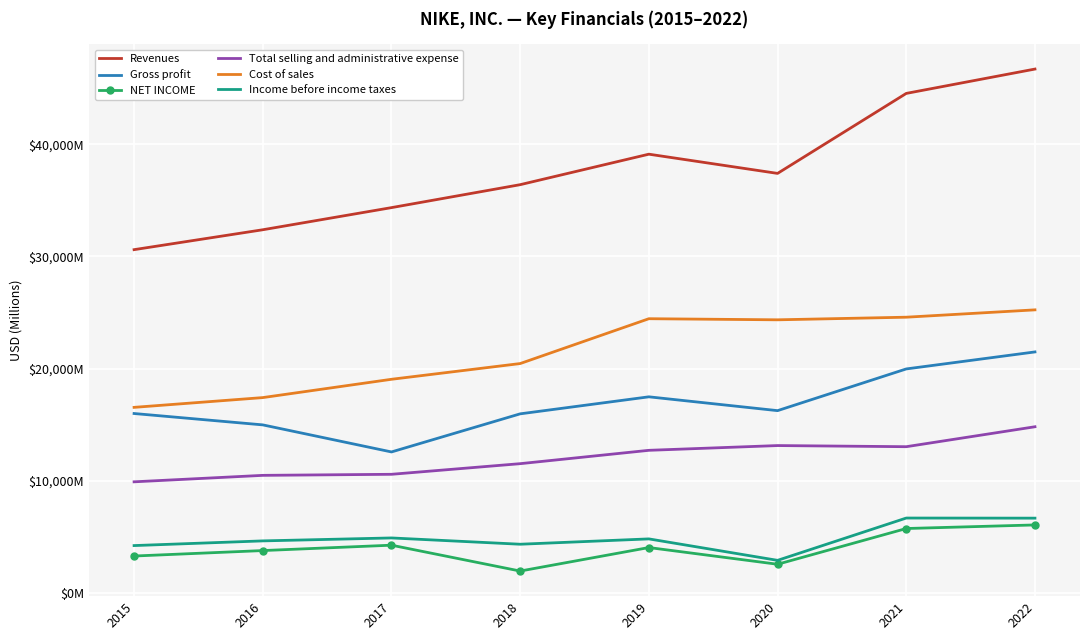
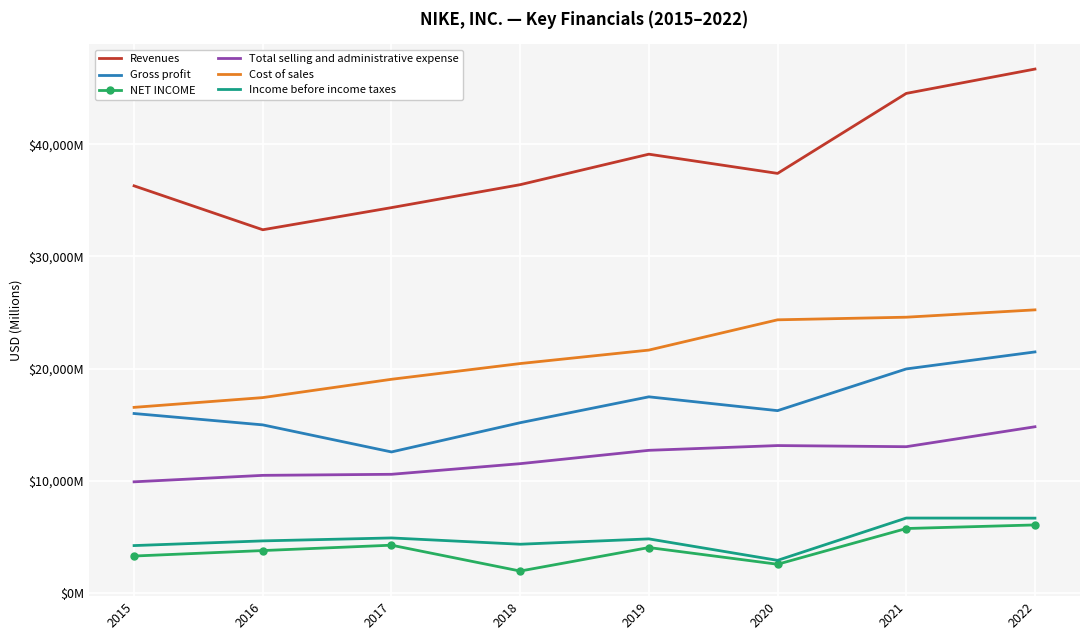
Revenues, 2015: $30,600,000,000 -> $36,300,000,000
Gross profit, 2018: $16,000,000,000 -> $15,200,000,000
Cost of sales, 2019: $24,400,000,000 -> $21,600,000,000
